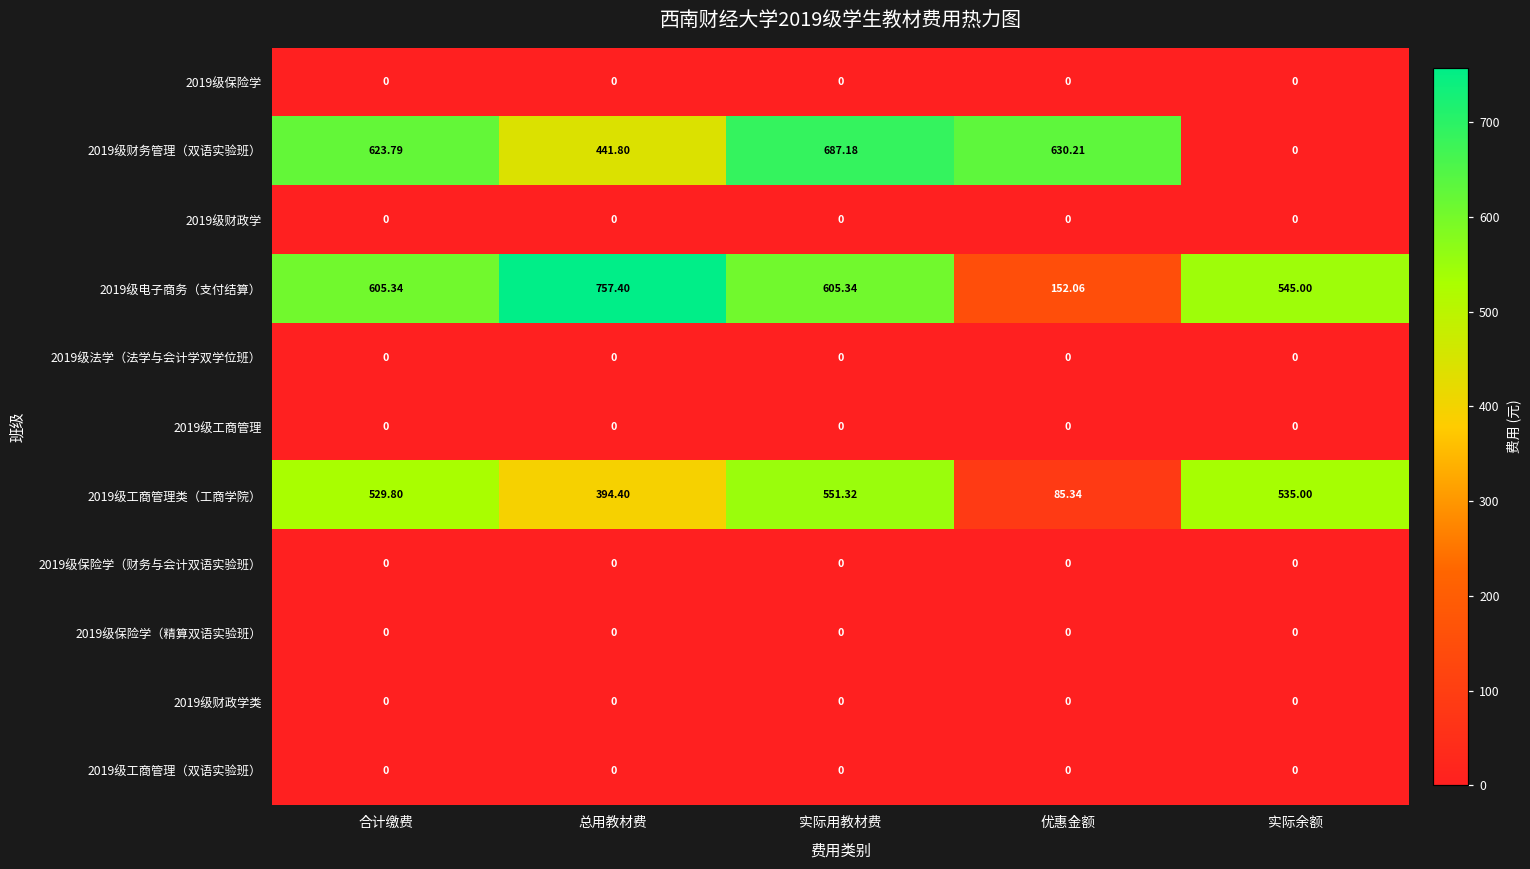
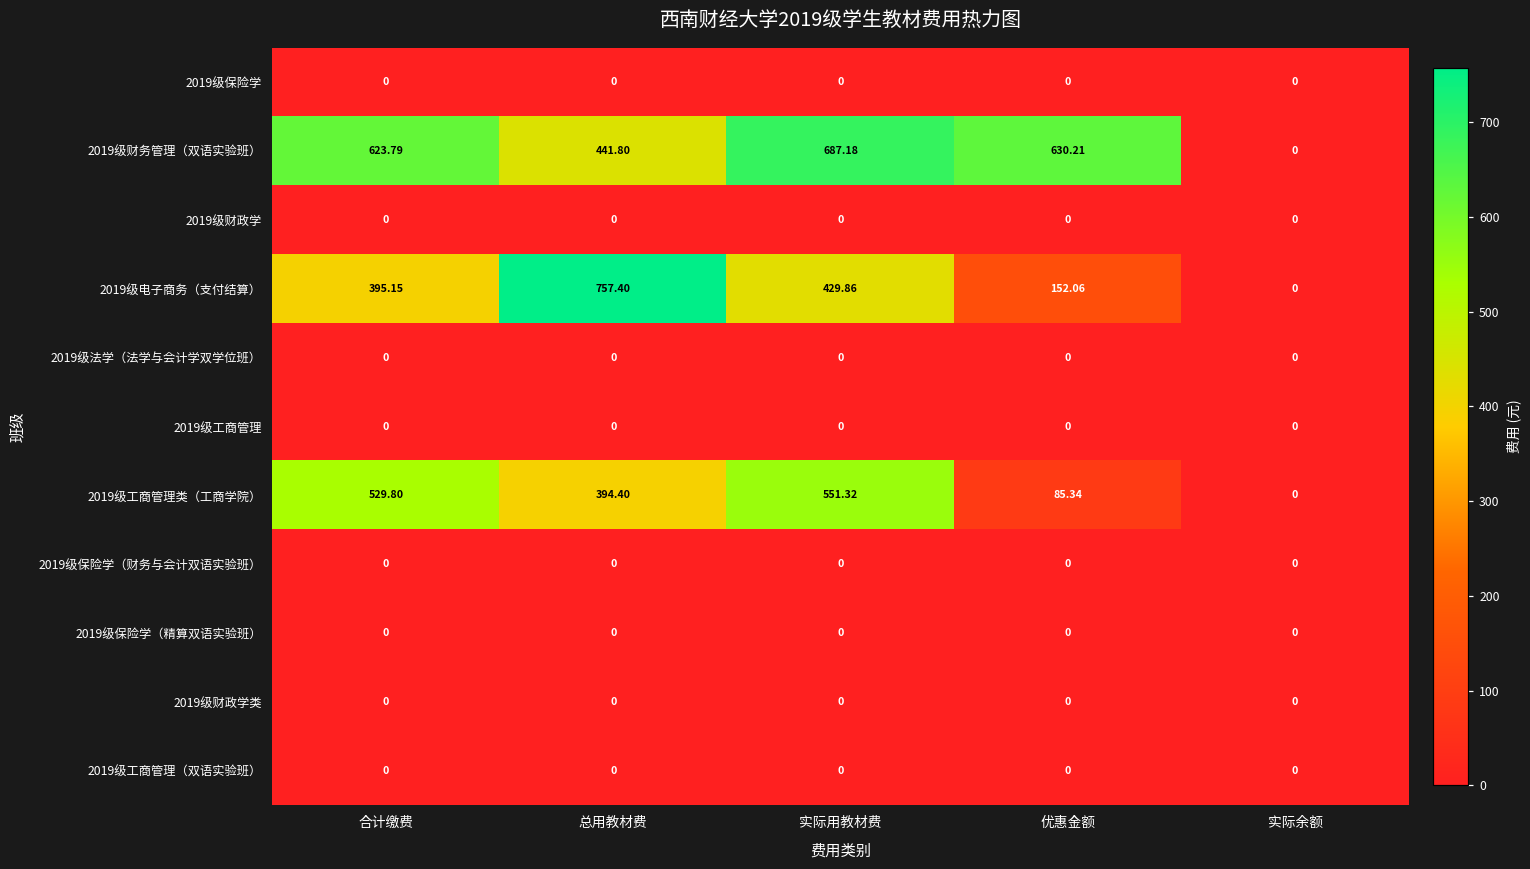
2019级电子商务（支付结算）, 合计缴费: 605.34 -> 395.15
2019级电子商务（支付结算）, 实际用教材费: 605.34 -> 429.86
2019级电子商务（支付结算）, 实际余额: 545.00 -> 0
2019级工商管理类（工商学院）, 实际余额: 535.00 -> 0
